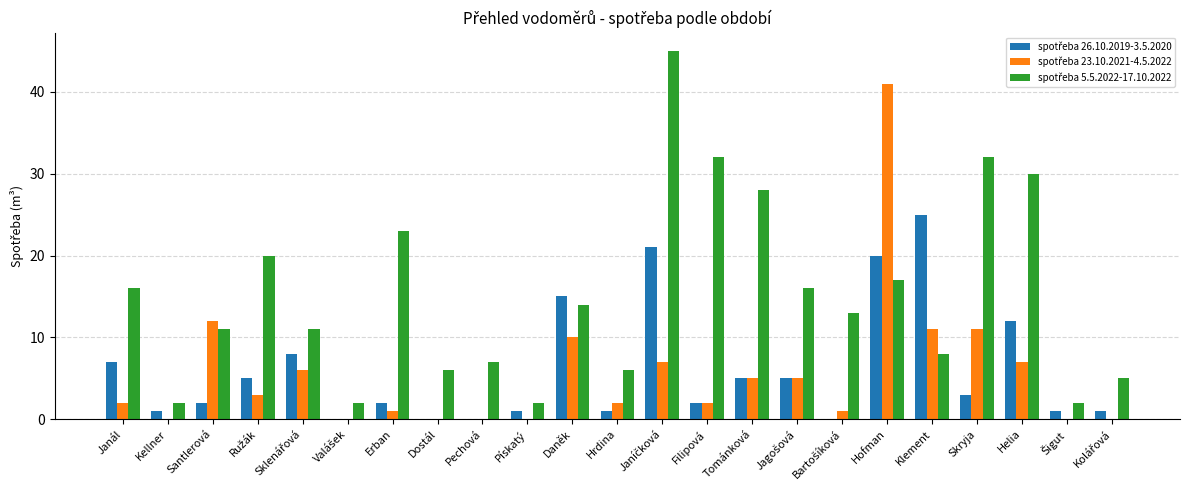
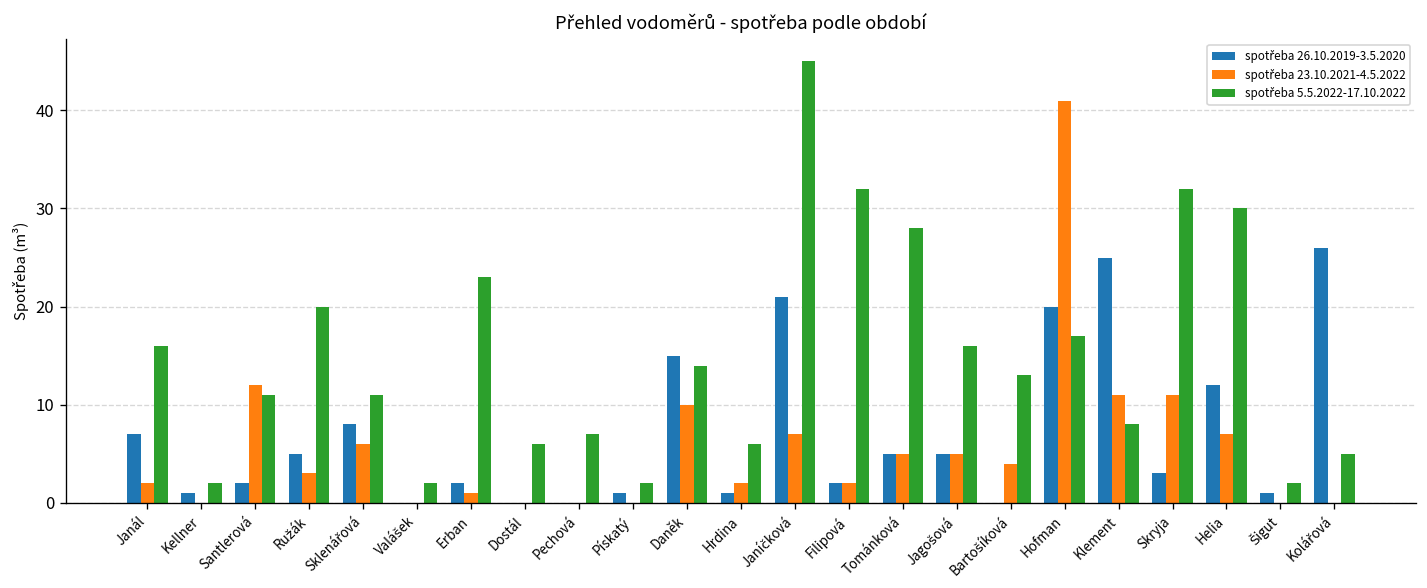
spotřeba 23.10.2021-4.5.2022, Bartošíková: 1 -> 4
spotřeba 26.10.2019-3.5.2020, Kolářová: 1 -> 26
